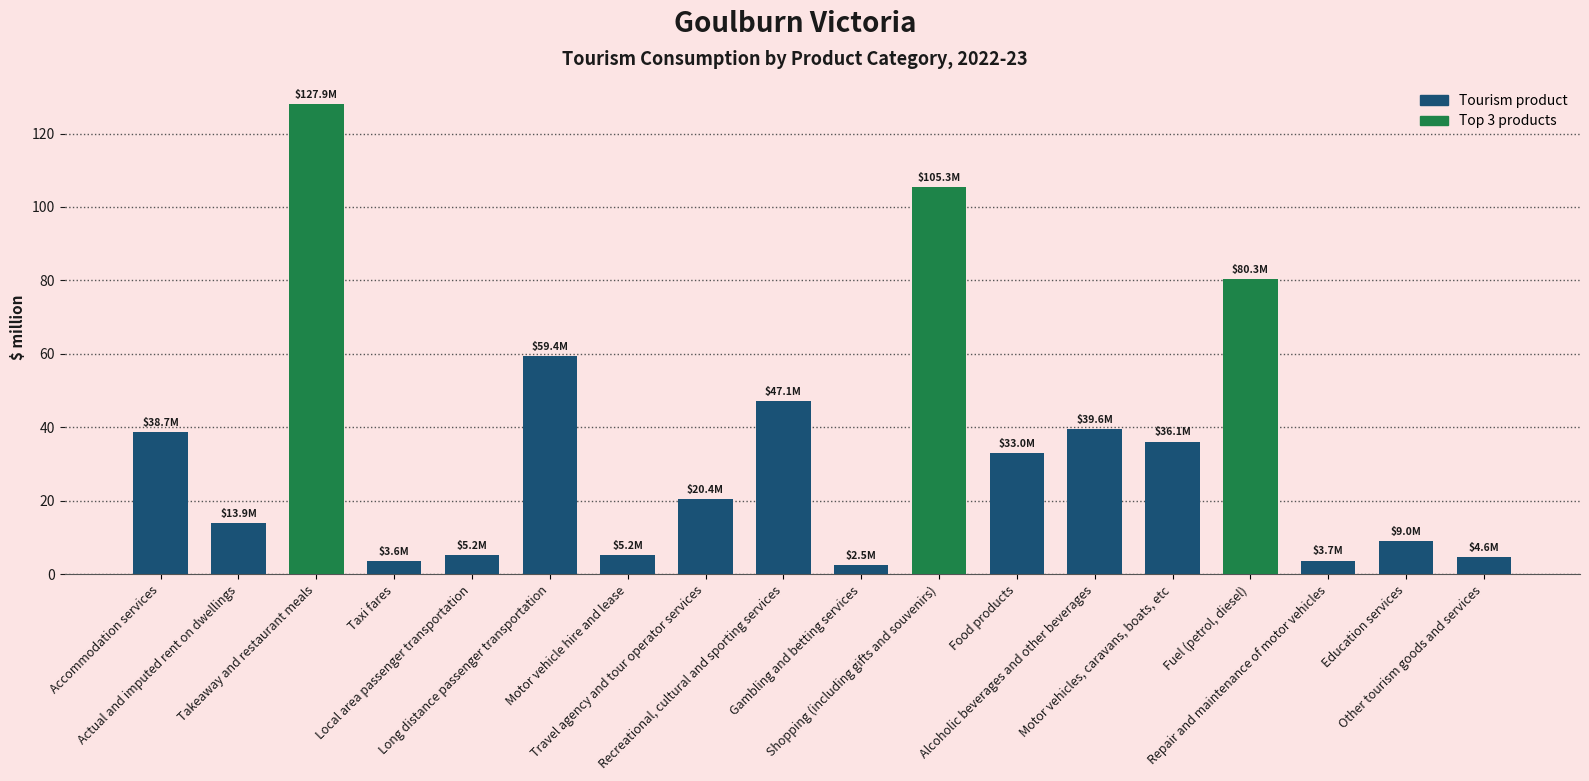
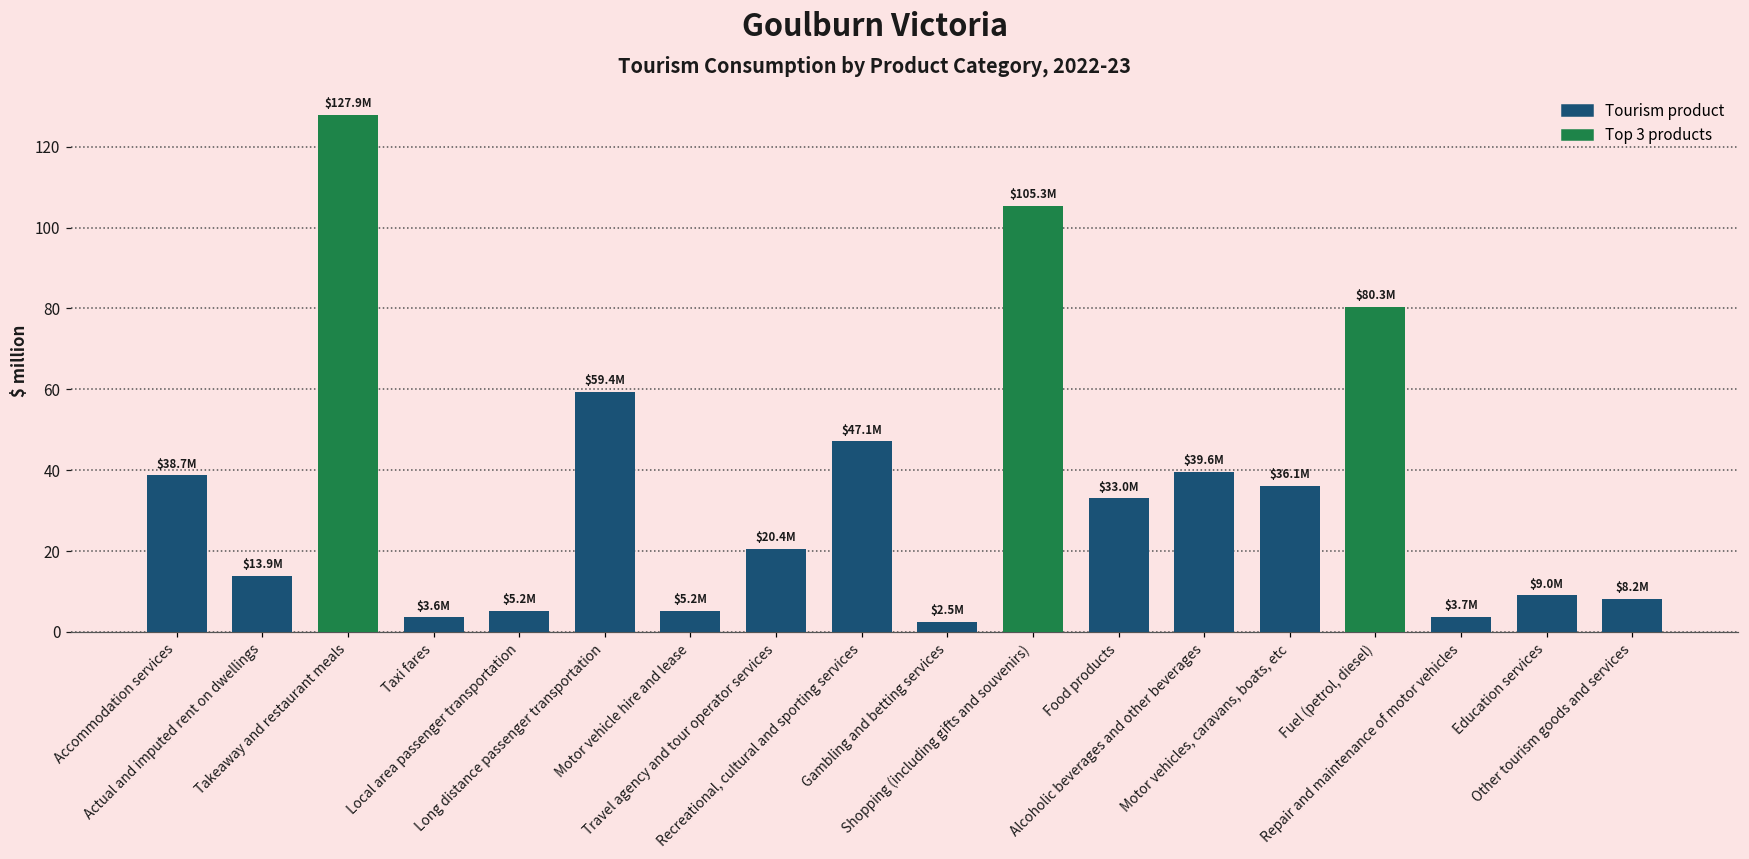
Other tourism goods and services: $4.6M -> $8.2M
